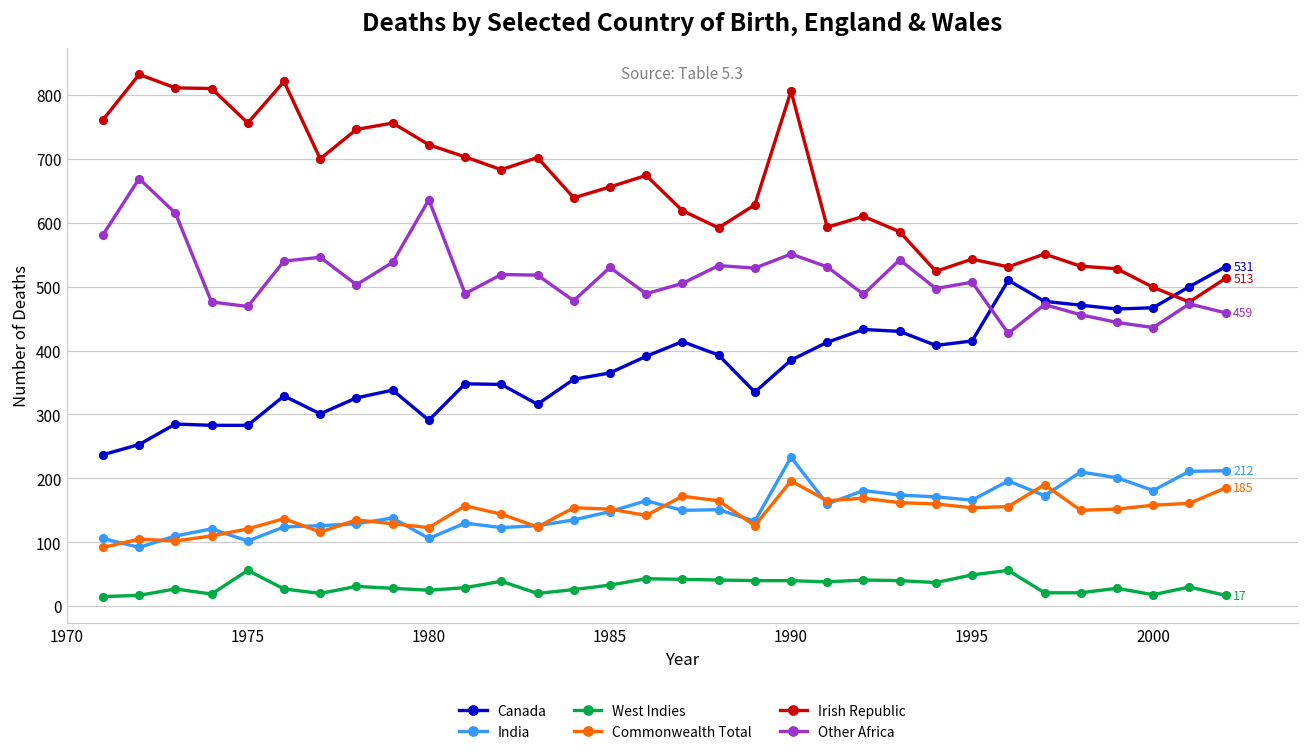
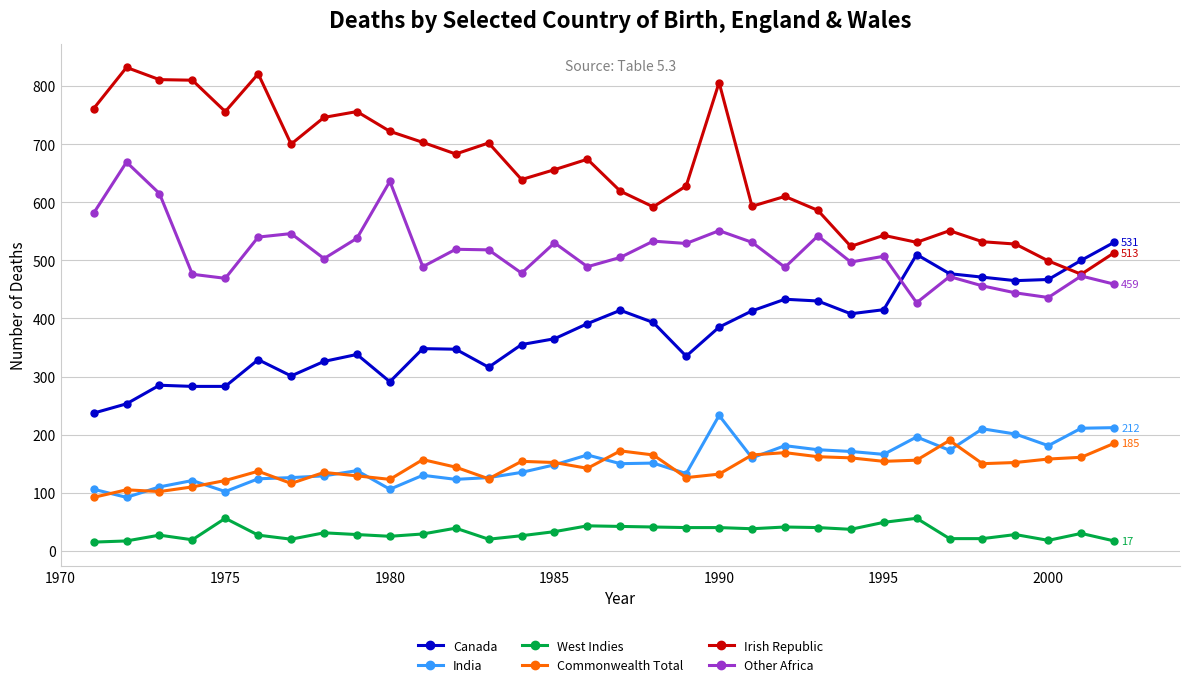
Commonwealth Total, 1990: 200 -> 130
